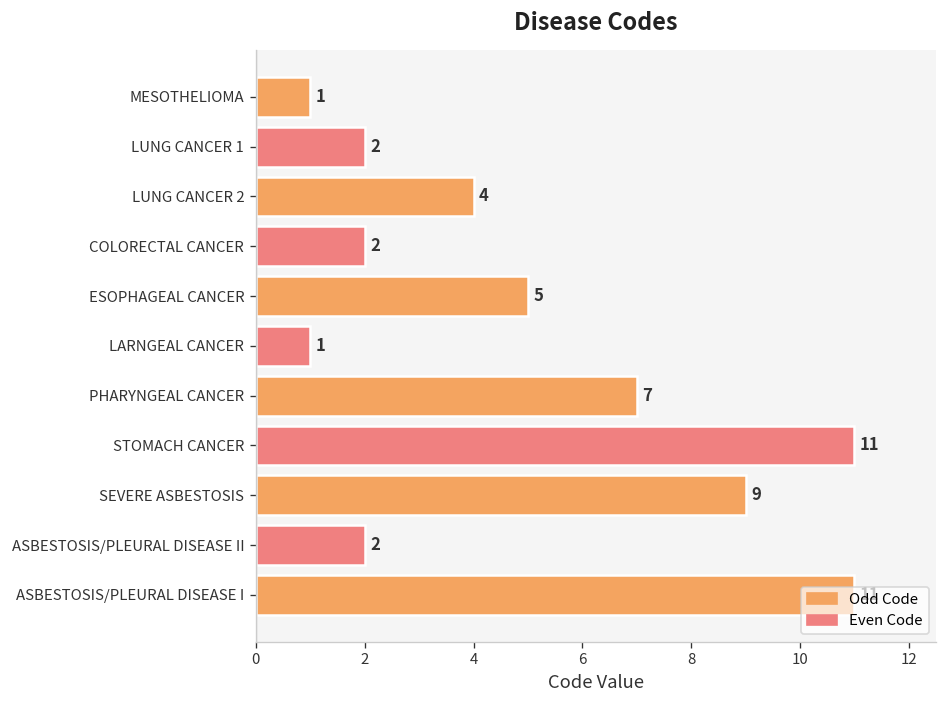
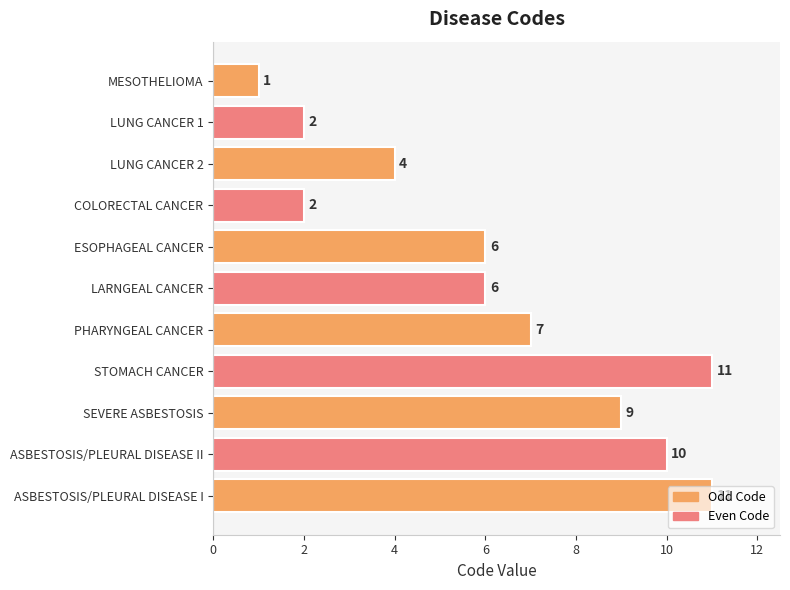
ESOPHAGEAL CANCER: 5 -> 6
LARNGEAL CANCER: 1 -> 6
ASBESTOSIS/PLEURAL DISEASE II: 2 -> 10
